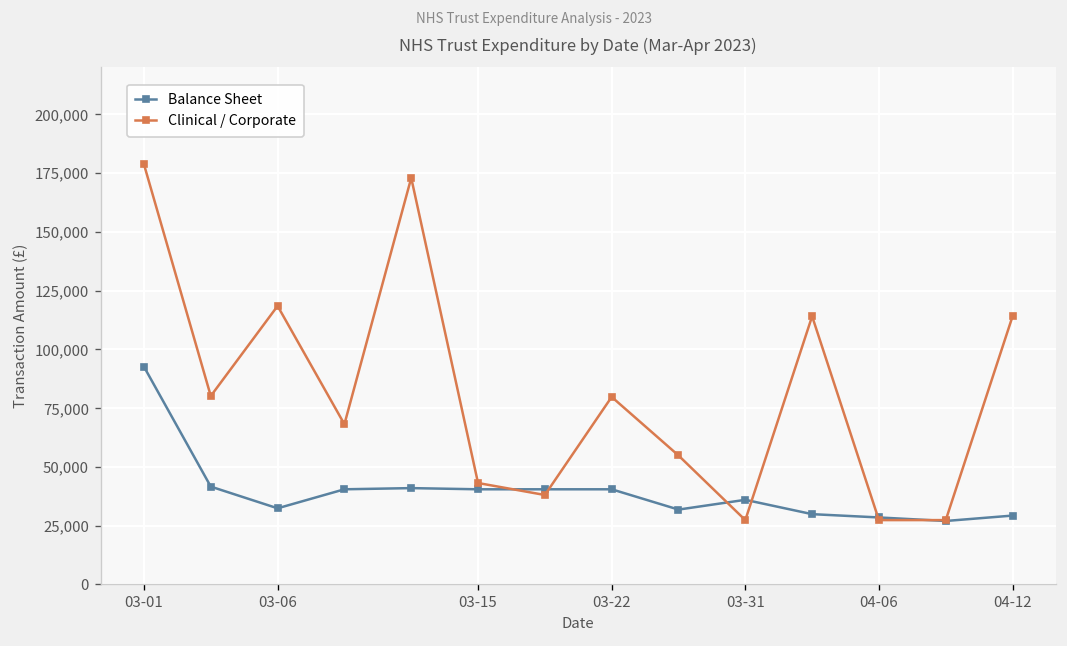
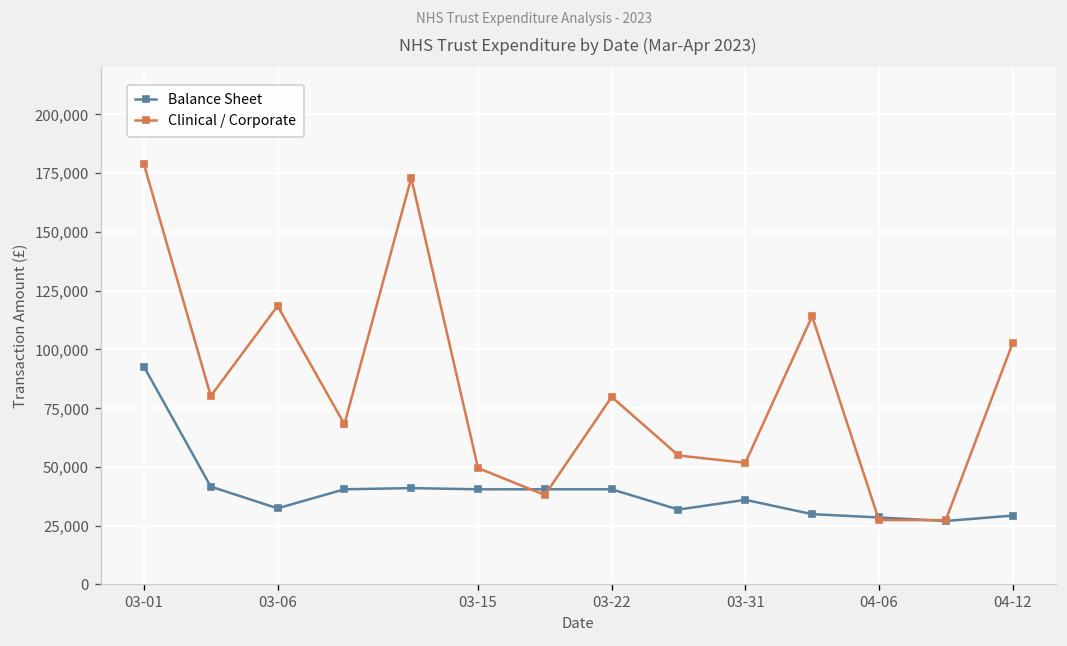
Clinical / Corporate, 03-15: 43,000 -> 49,000
Clinical / Corporate, 03-31: 27,000 -> 52,000
Clinical / Corporate, 04-12: 114,000 -> 103,000
